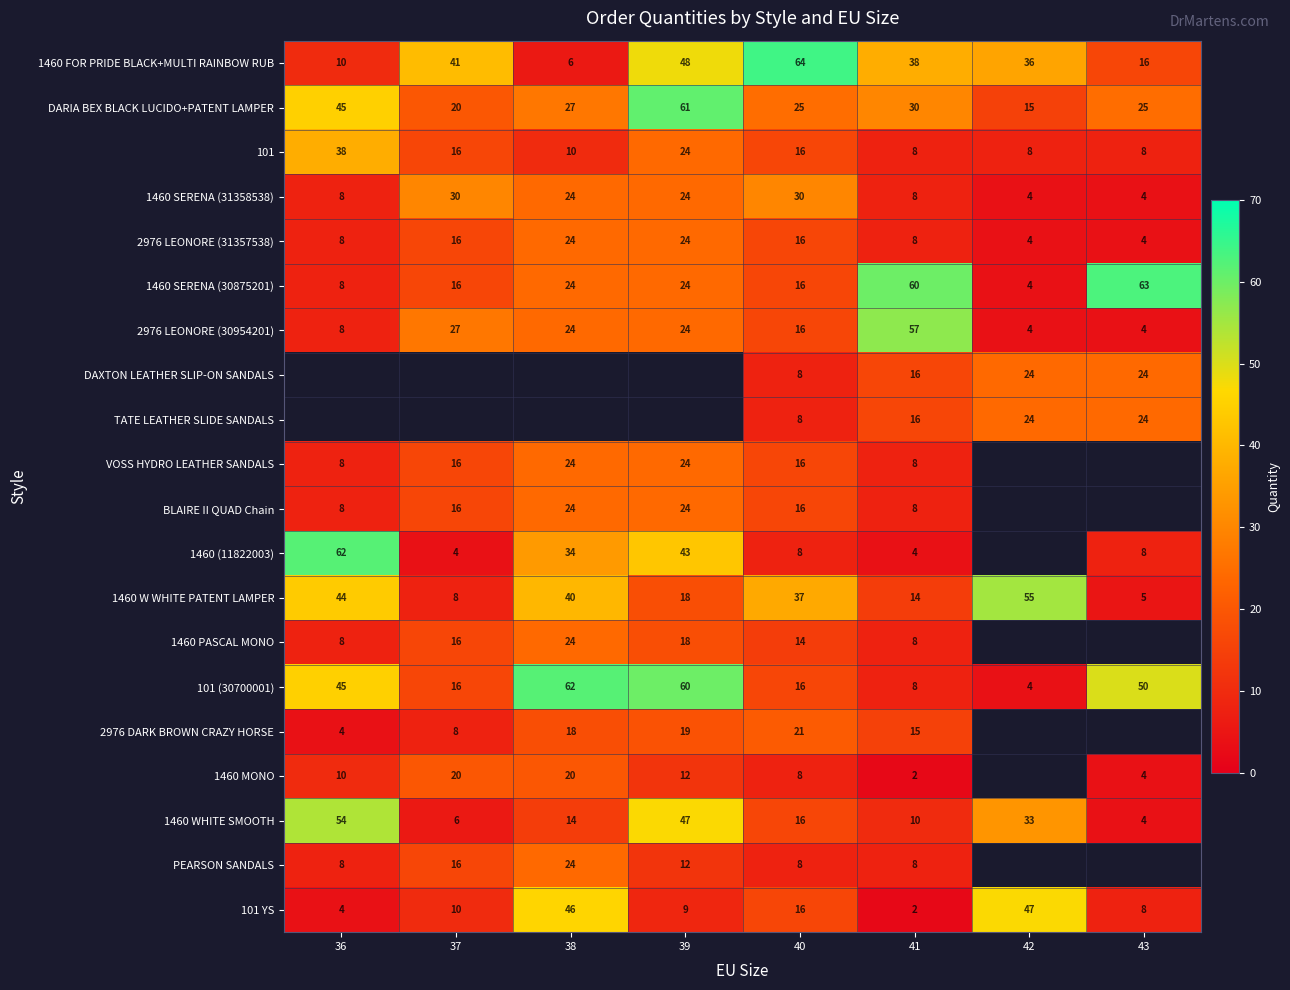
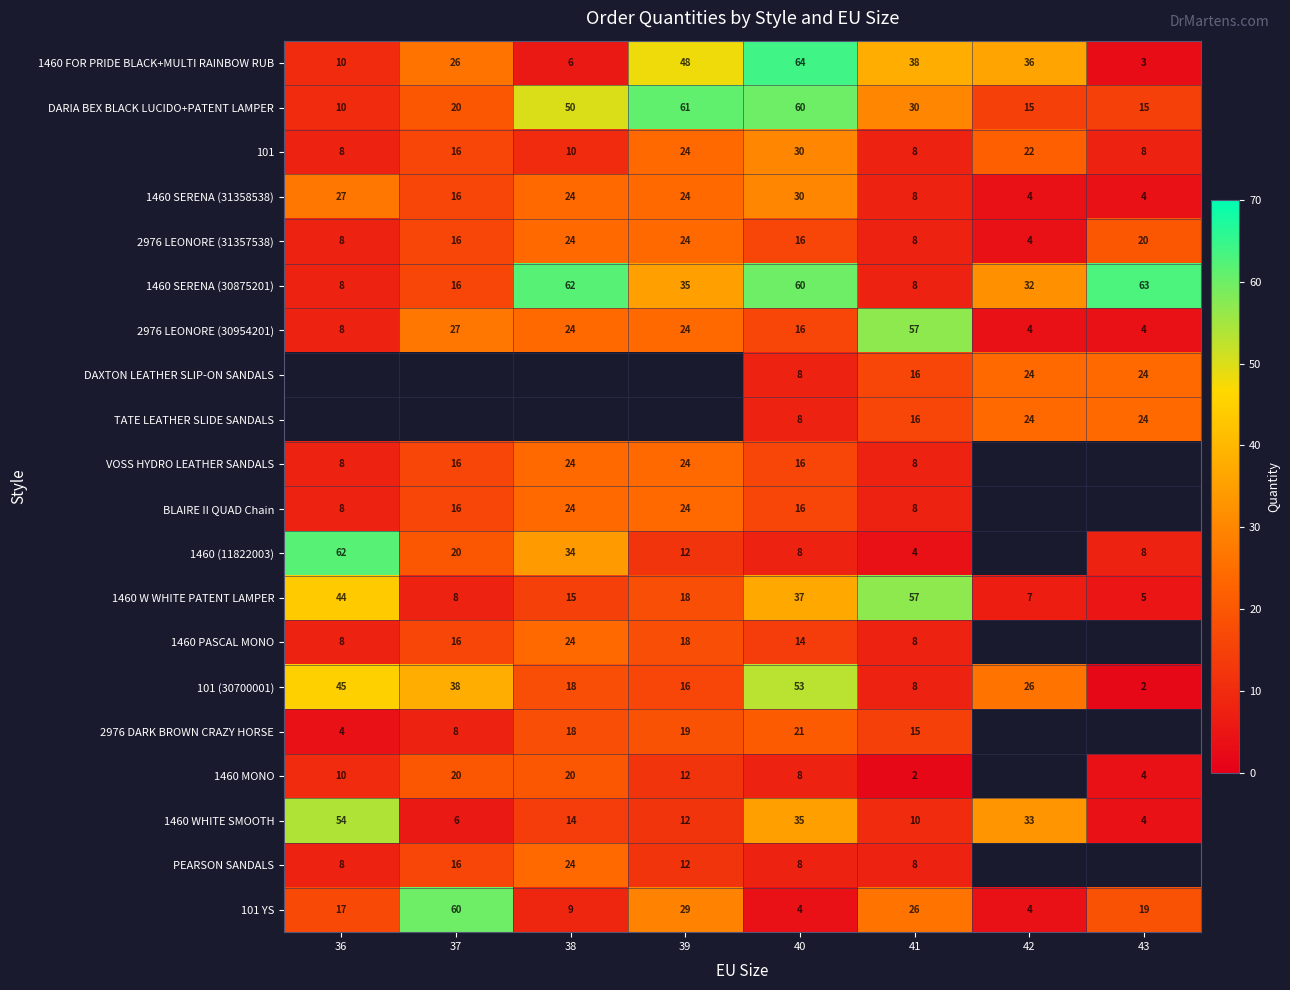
1460 FOR PRIDE BLACK+MULTI RAINBOW RUB, 37: 41 -> 26
1460 FOR PRIDE BLACK+MULTI RAINBOW RUB, 43: 16 -> 3
DARIA BEX BLACK LUCIDO+PATENT LAMPER, 36: 45 -> 10
DARIA BEX BLACK LUCIDO+PATENT LAMPER, 38: 27 -> 50
DARIA BEX BLACK LUCIDO+PATENT LAMPER, 40: 25 -> 60
DARIA BEX BLACK LUCIDO+PATENT LAMPER, 43: 25 -> 15
101, 36: 38 -> 8
101, 40: 16 -> 30
101, 42: 8 -> 22
1460 SERENA (31358538), 36: 8 -> 27
1460 SERENA (31358538), 37: 30 -> 16
2976 LEONORE (31357538), 43: 4 -> 20
1460 SERENA (30875201), 38: 24 -> 62
1460 SERENA (30875201), 39: 24 -> 35
1460 SERENA (30875201), 40: 16 -> 60
1460 SERENA (30875201), 41: 60 -> 8
1460 SERENA (30875201), 42: 4 -> 32
1460 (11822003), 37: 4 -> 20
1460 (11822003), 39: 43 -> 12
1460 W WHITE PATENT LAMPER, 38: 40 -> 15
1460 W WHITE PATENT LAMPER, 41: 14 -> 57
1460 W WHITE PATENT LAMPER, 42: 55 -> 7
101 (30700001), 37: 16 -> 38
101 (30700001), 38: 62 -> 18
101 (30700001), 39: 60 -> 16
101 (30700001), 40: 16 -> 53
101 (30700001), 42: 4 -> 26
101 (30700001), 43: 50 -> 2
1460 WHITE SMOOTH, 39: 47 -> 12
1460 WHITE SMOOTH, 40: 16 -> 35
101 YS, 36: 4 -> 17
101 YS, 37: 10 -> 60
101 YS, 38: 46 -> 9
101 YS, 39: 9 -> 29
101 YS, 40: 16 -> 4
101 YS, 41: 2 -> 26
101 YS, 42: 47 -> 4
101 YS, 43: 8 -> 19
